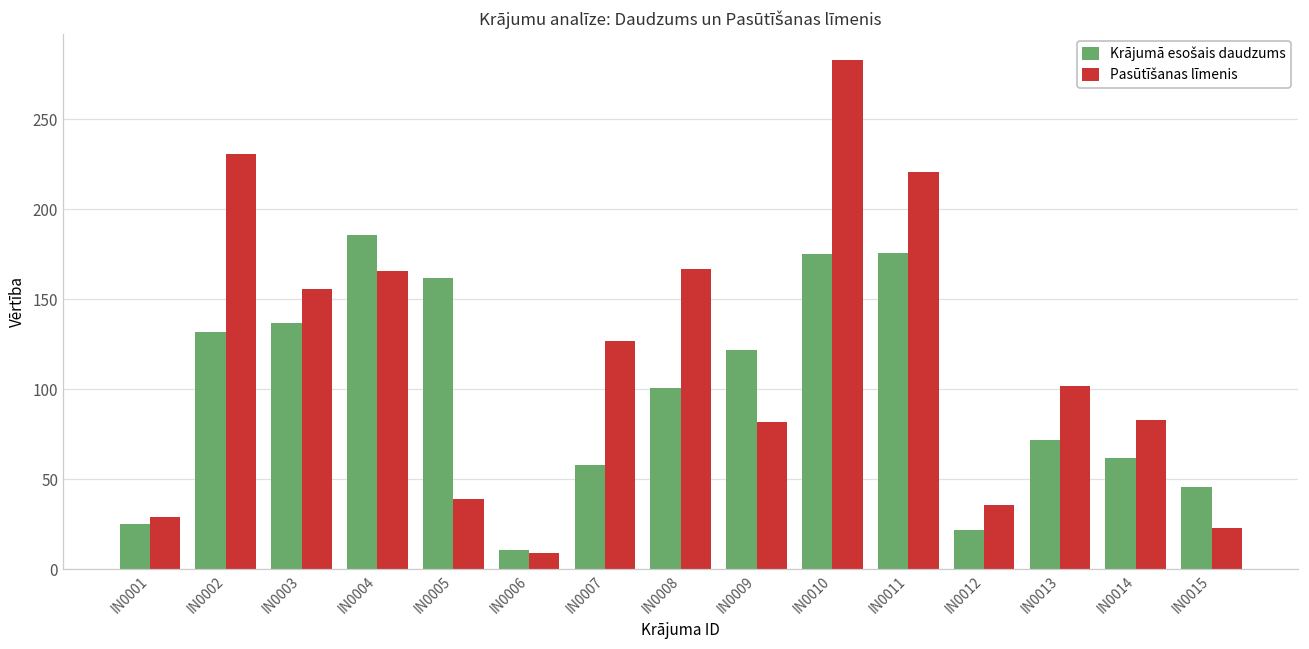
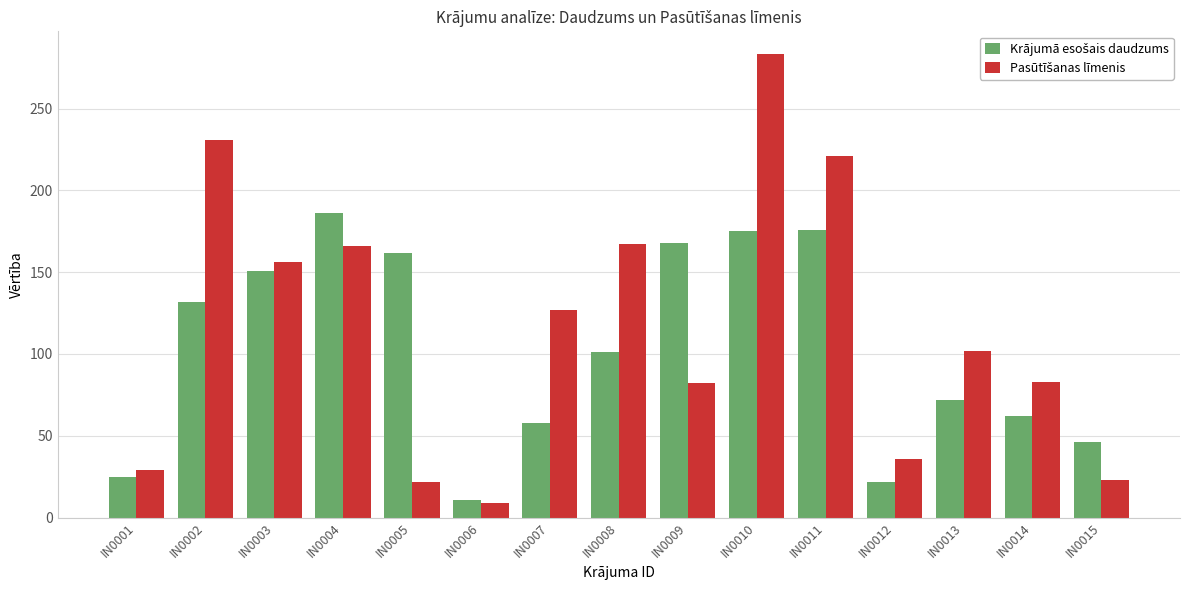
Krājumā esošais daudzums, IN0003: 137 -> 151
Pasūtīšanas līmenis, IN0005: 39 -> 22
Krājumā esošais daudzums, IN0009: 122 -> 168
